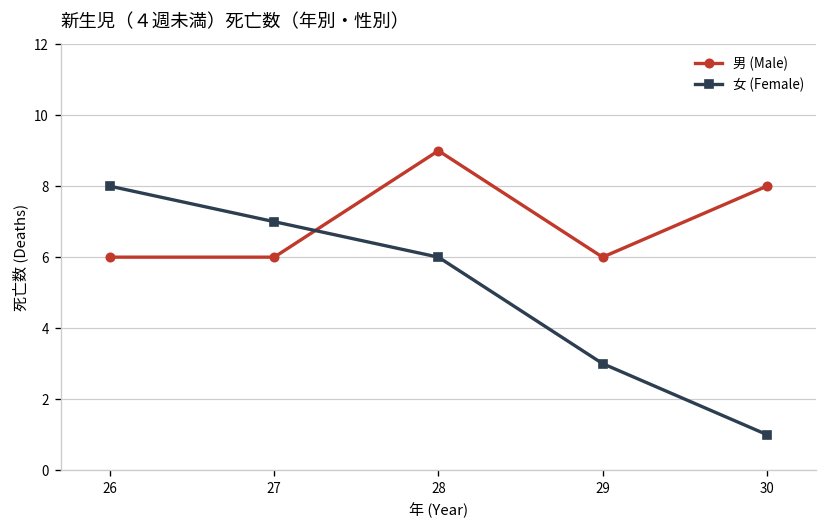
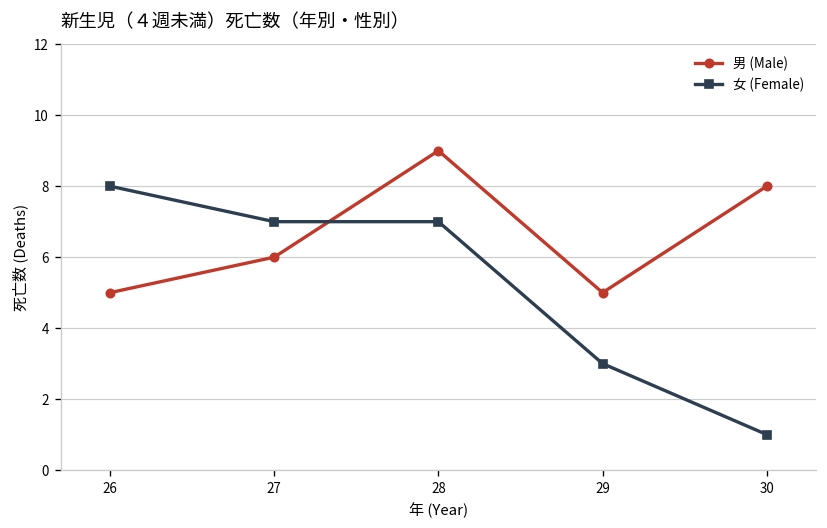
男 (Male), 26: 6 -> 5
女 (Female), 28: 6 -> 7
男 (Male), 29: 6 -> 5
